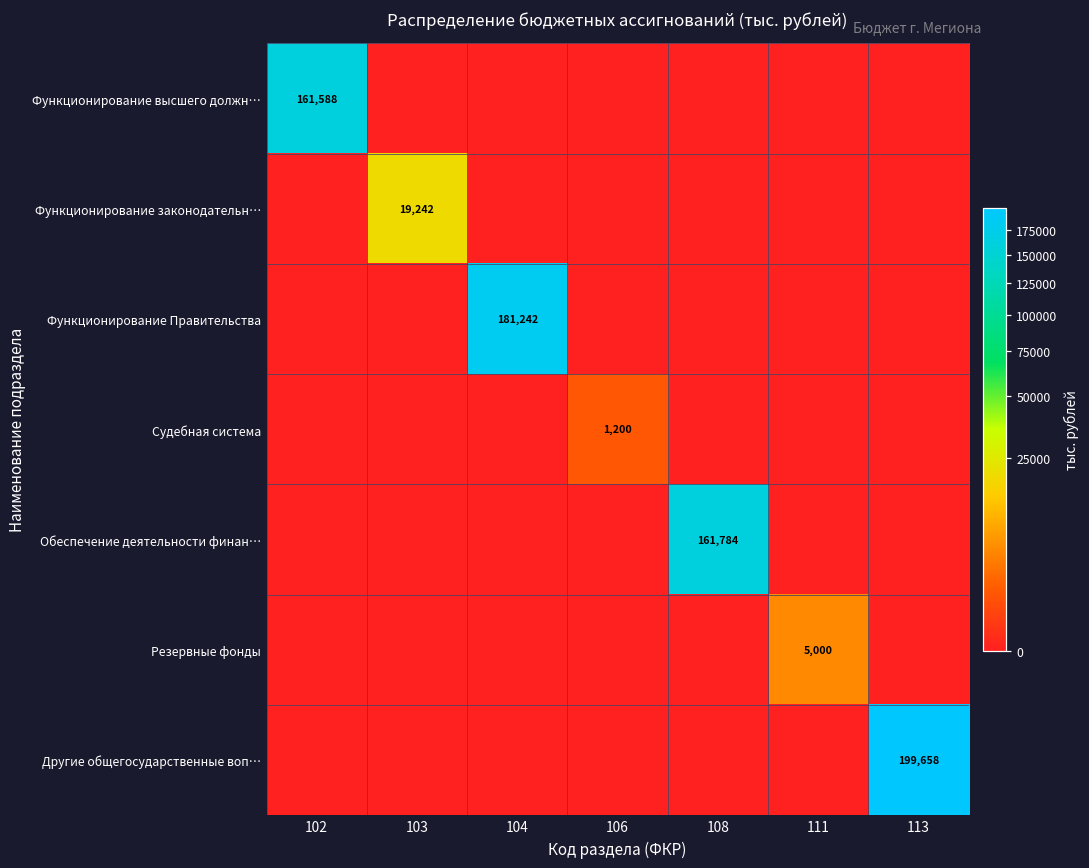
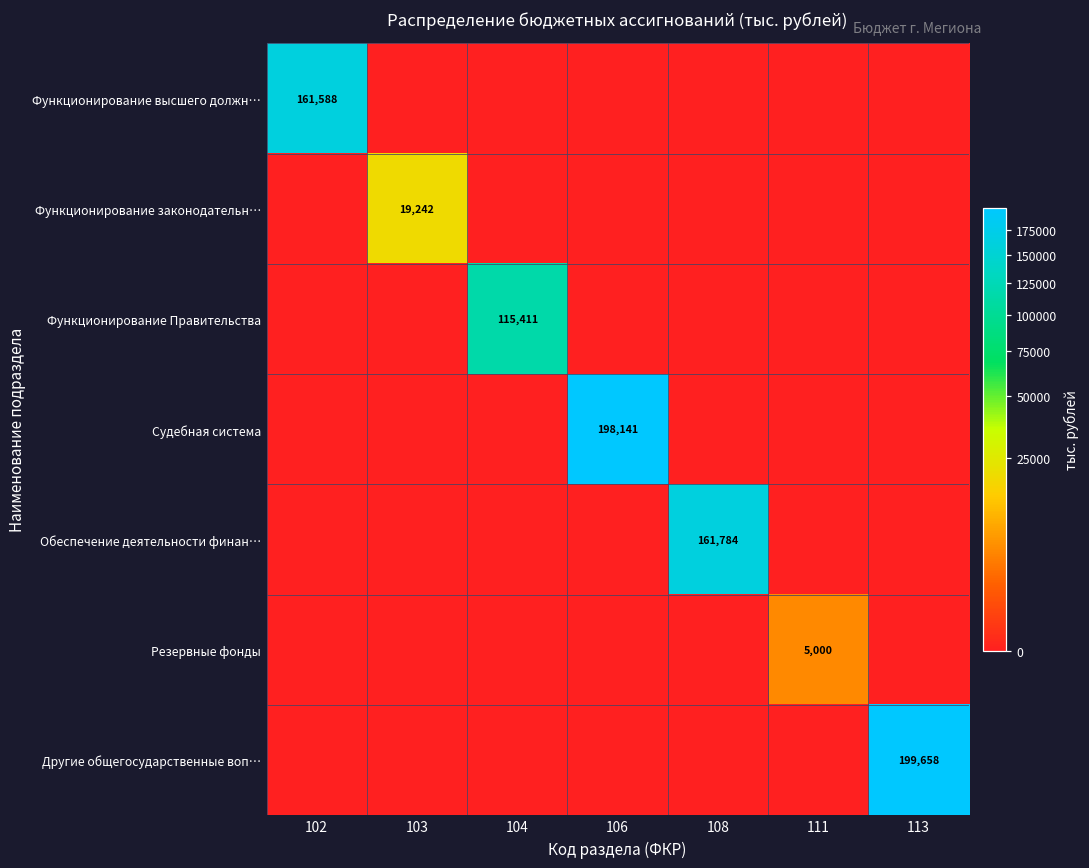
Функционирование Правительства, 104: 181,242 -> 115,411
Судебная система, 106: 1,200 -> 198,141
